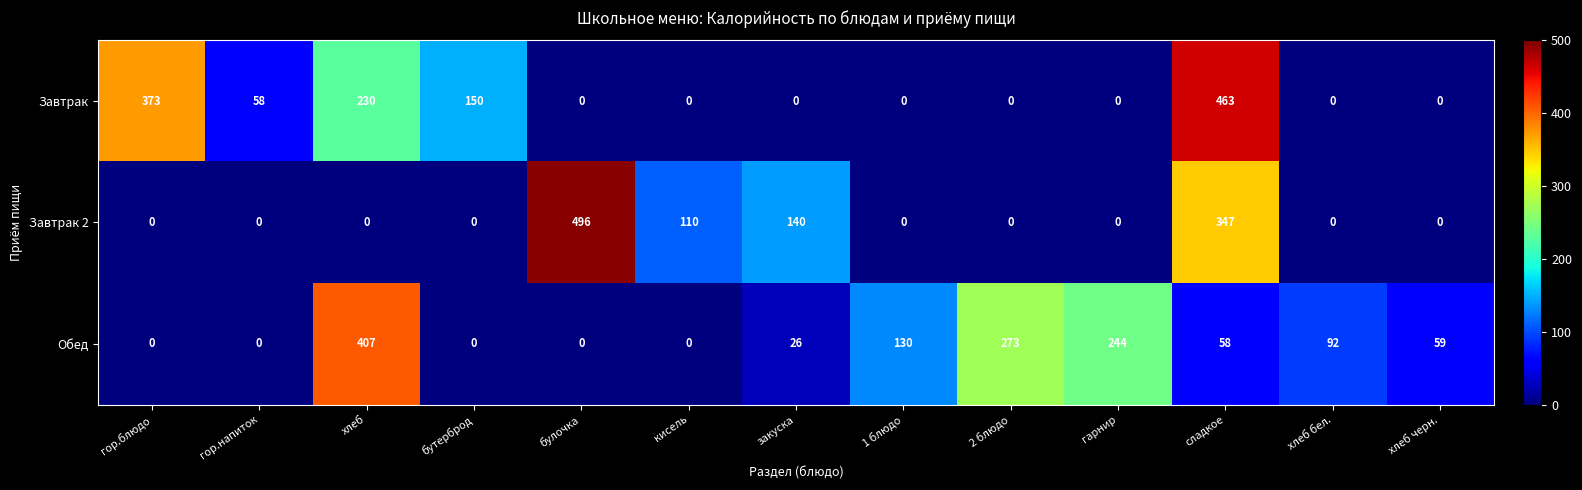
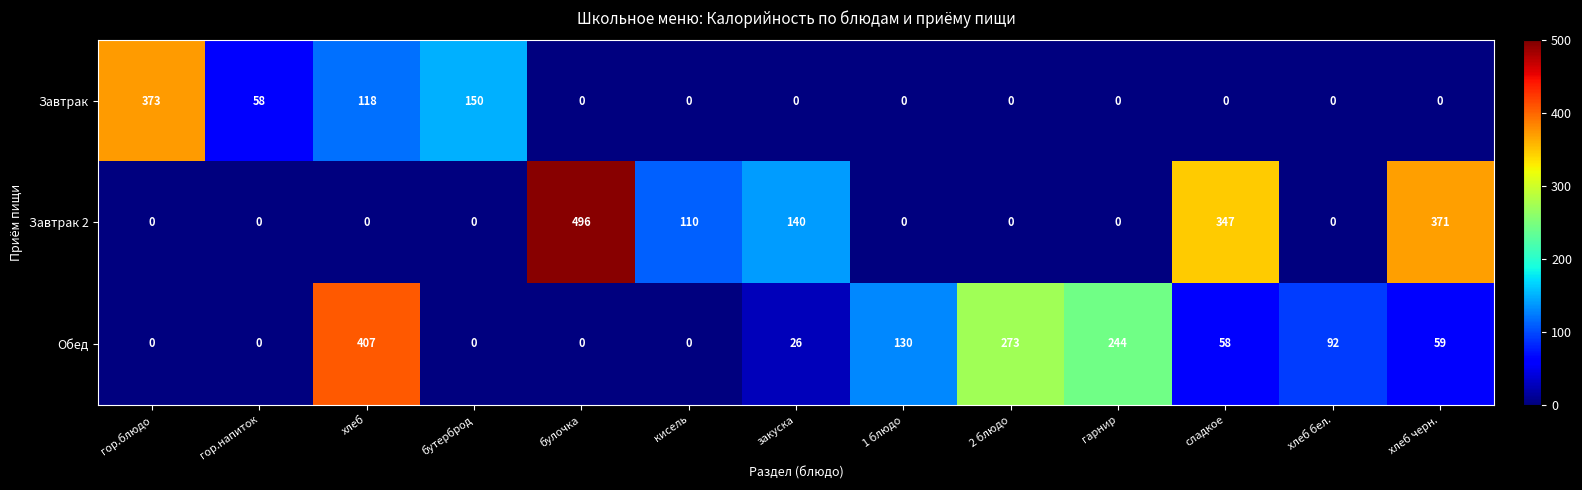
Завтрак, хлеб: 230 -> 118
Завтрак, сладкое: 463 -> 0
Завтрак 2, хлеб черн.: 0 -> 371
